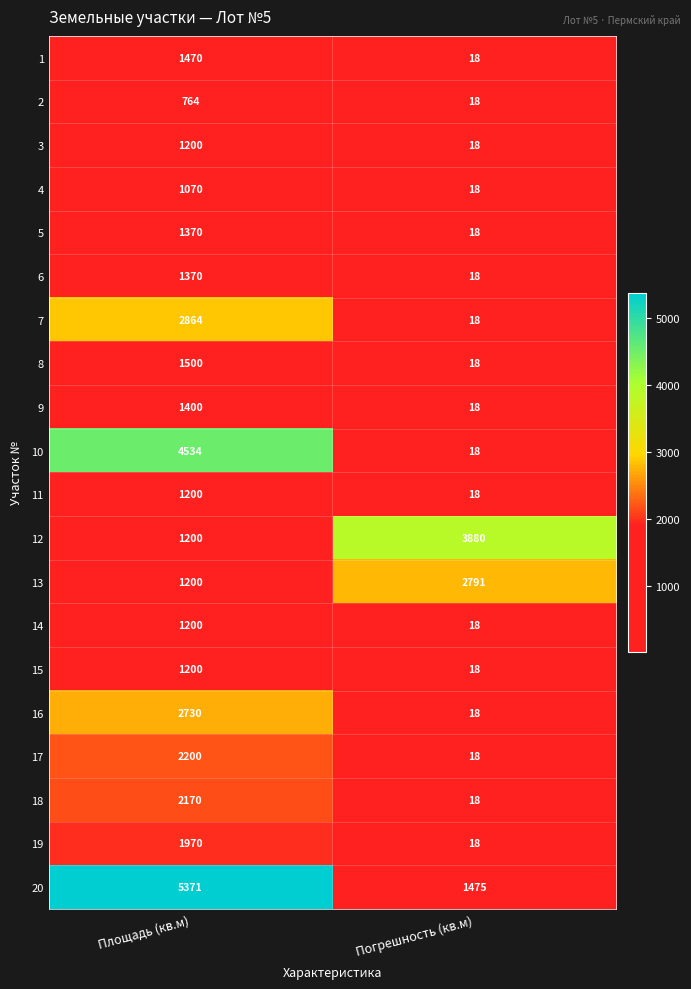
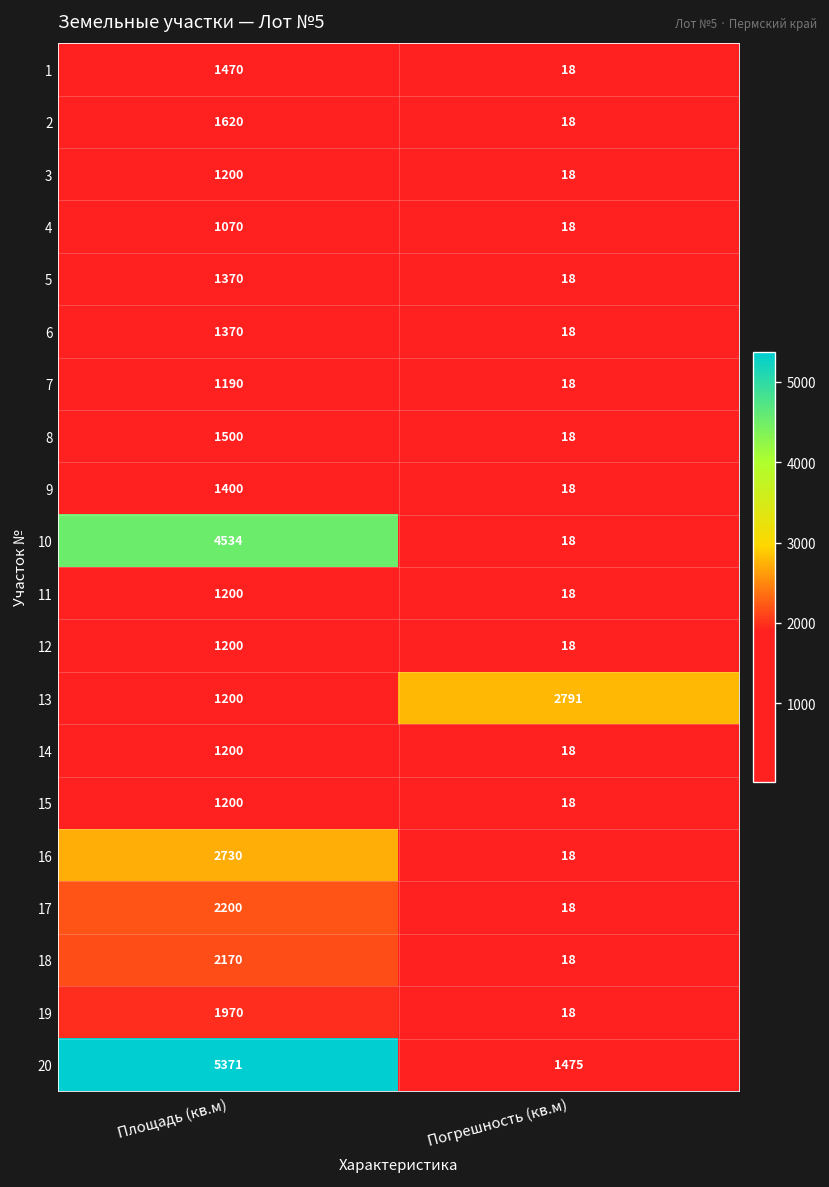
2, Площадь (кв.м): 764 -> 1620
7, Площадь (кв.м): 2864 -> 1190
12, Погрешность (кв.м): 3880 -> 18
